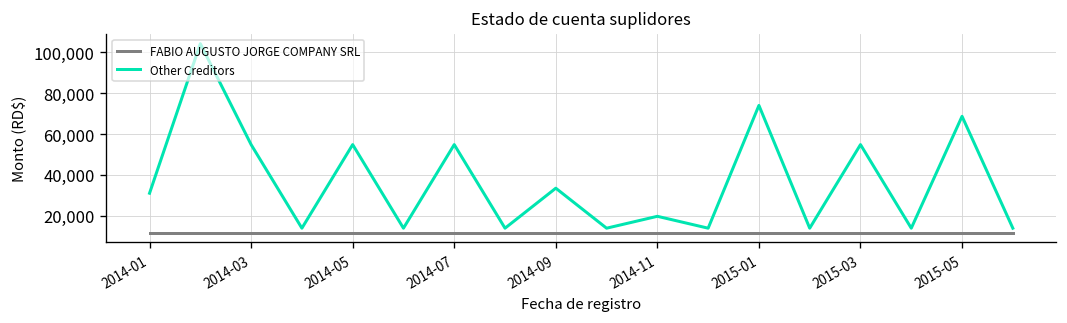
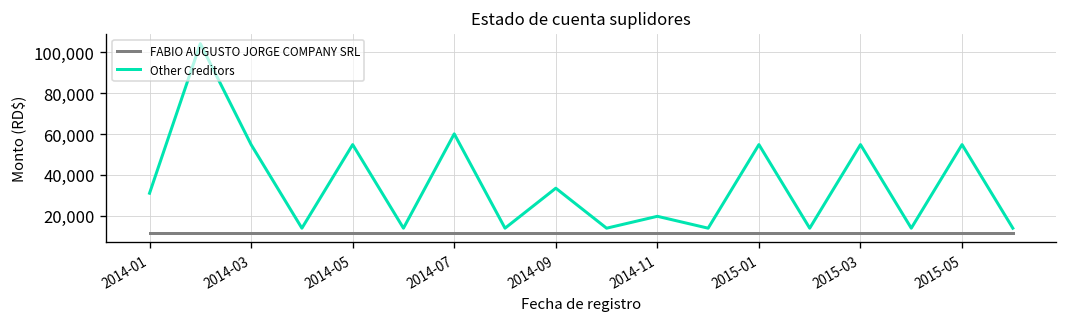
Other Creditors, 2014-07: 55,000 -> 60,000
Other Creditors, 2015-01: 74,000 -> 55,000
Other Creditors, 2015-05: 69,000 -> 55,000
